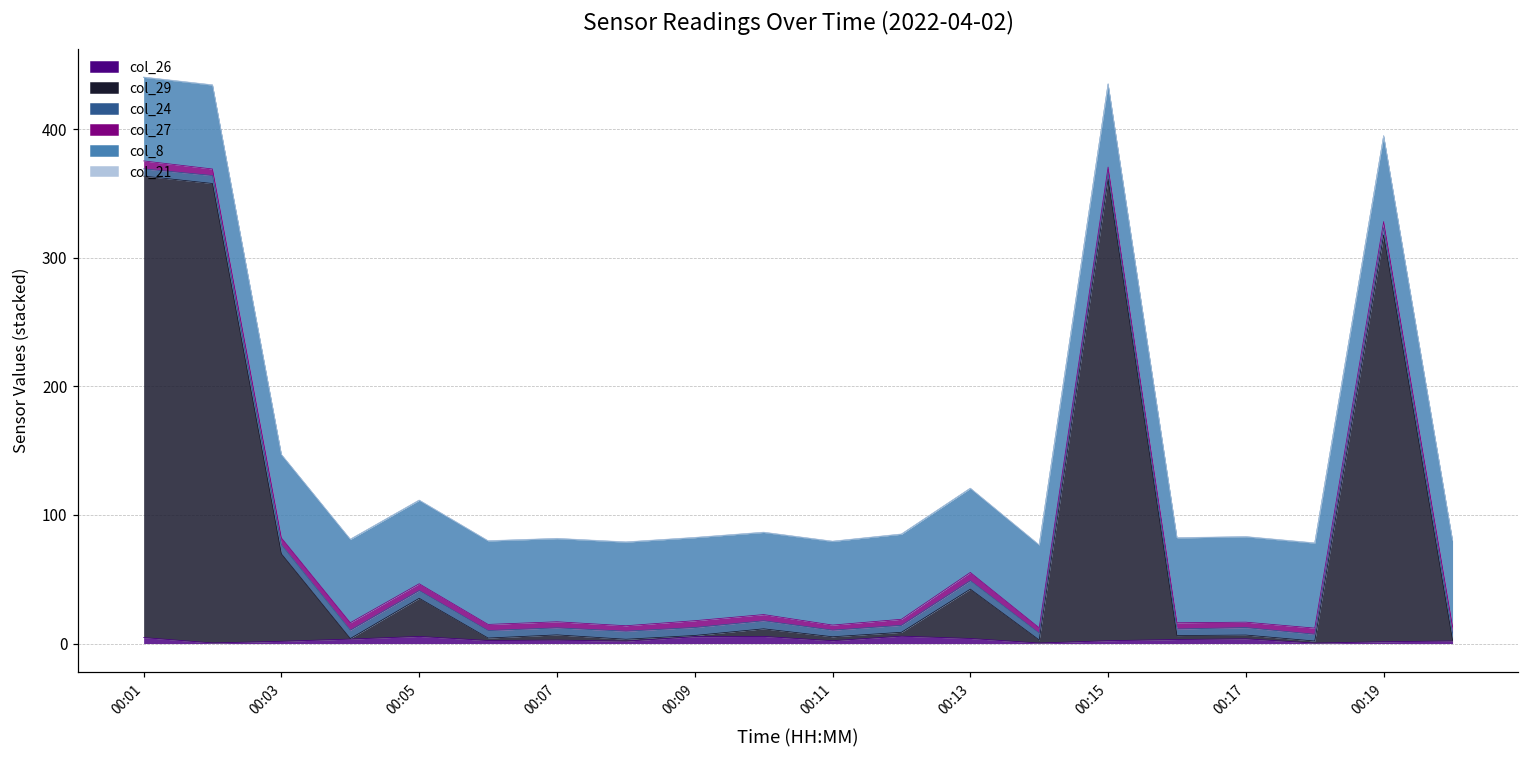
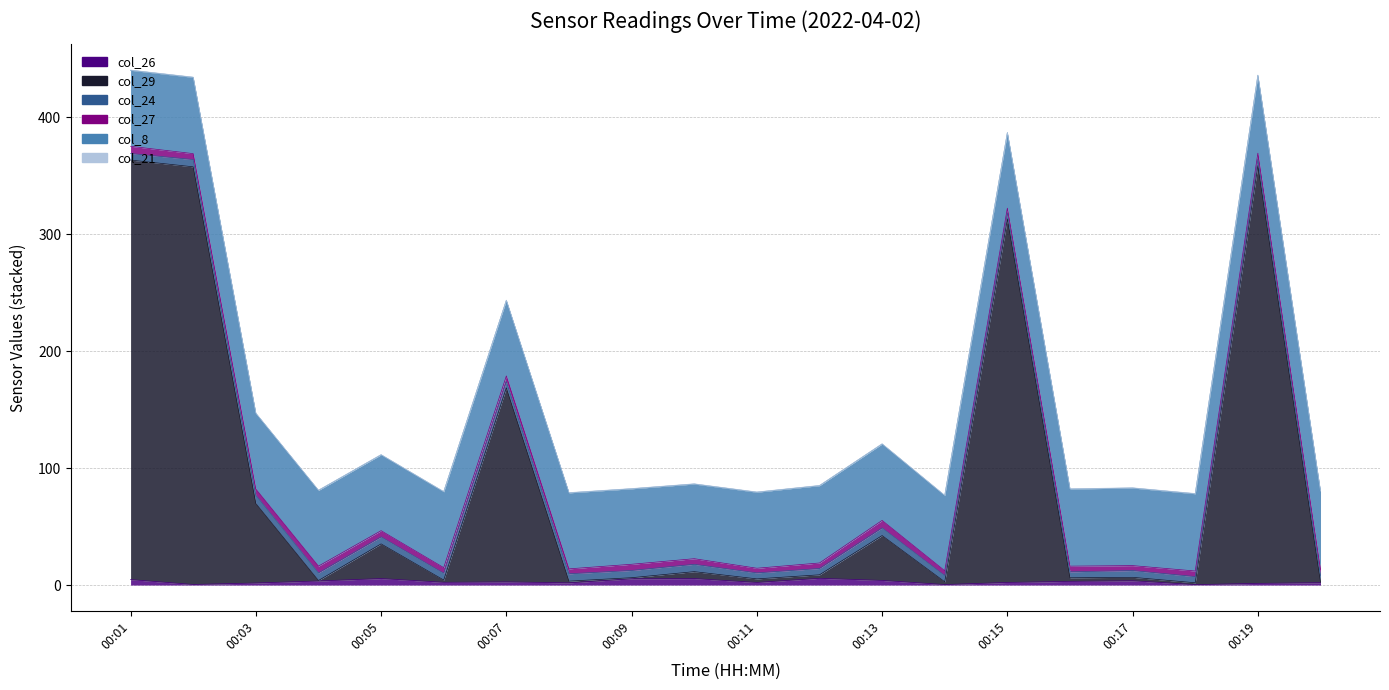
col_29, 00:07: 4 -> 166
col_29, 00:15: 359 -> 311
col_29, 00:19: 316 -> 357
